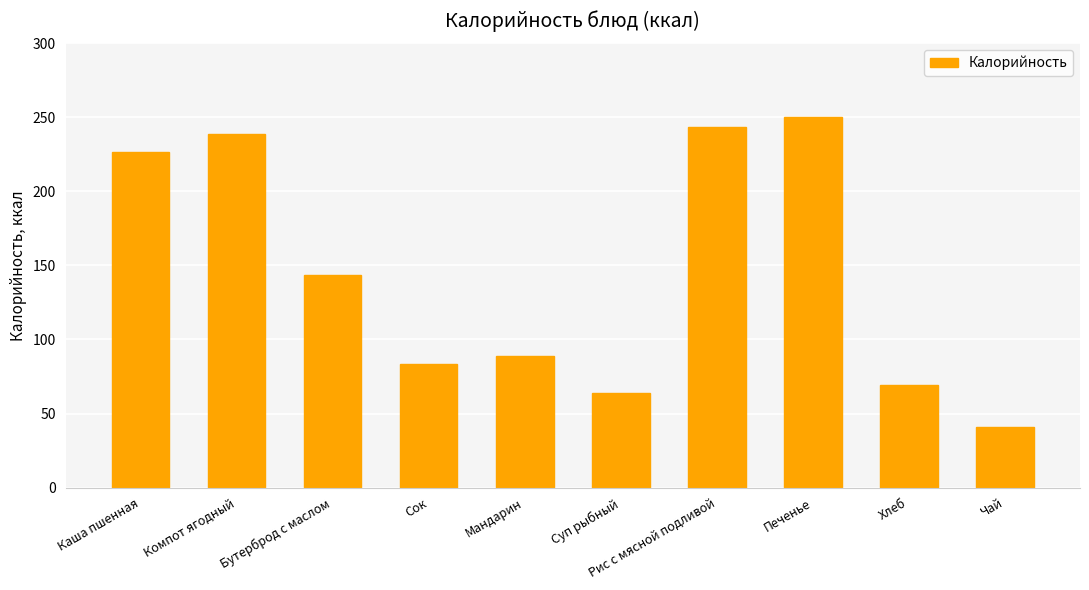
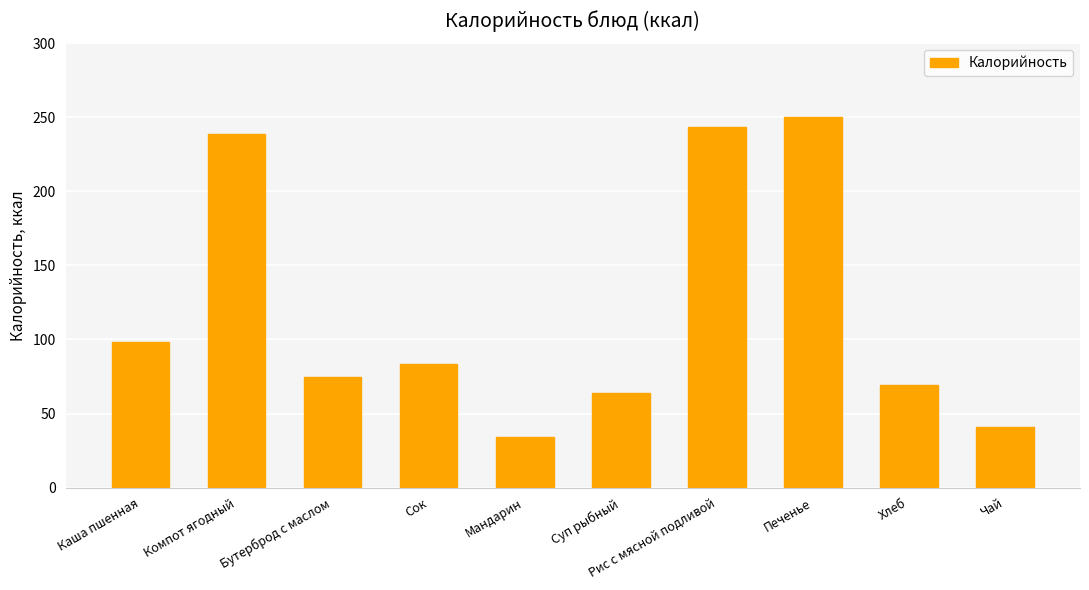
Каша пшенная: 227 -> 99
Бутерброд с маслом: 144 -> 75
Мандарин: 89 -> 34
